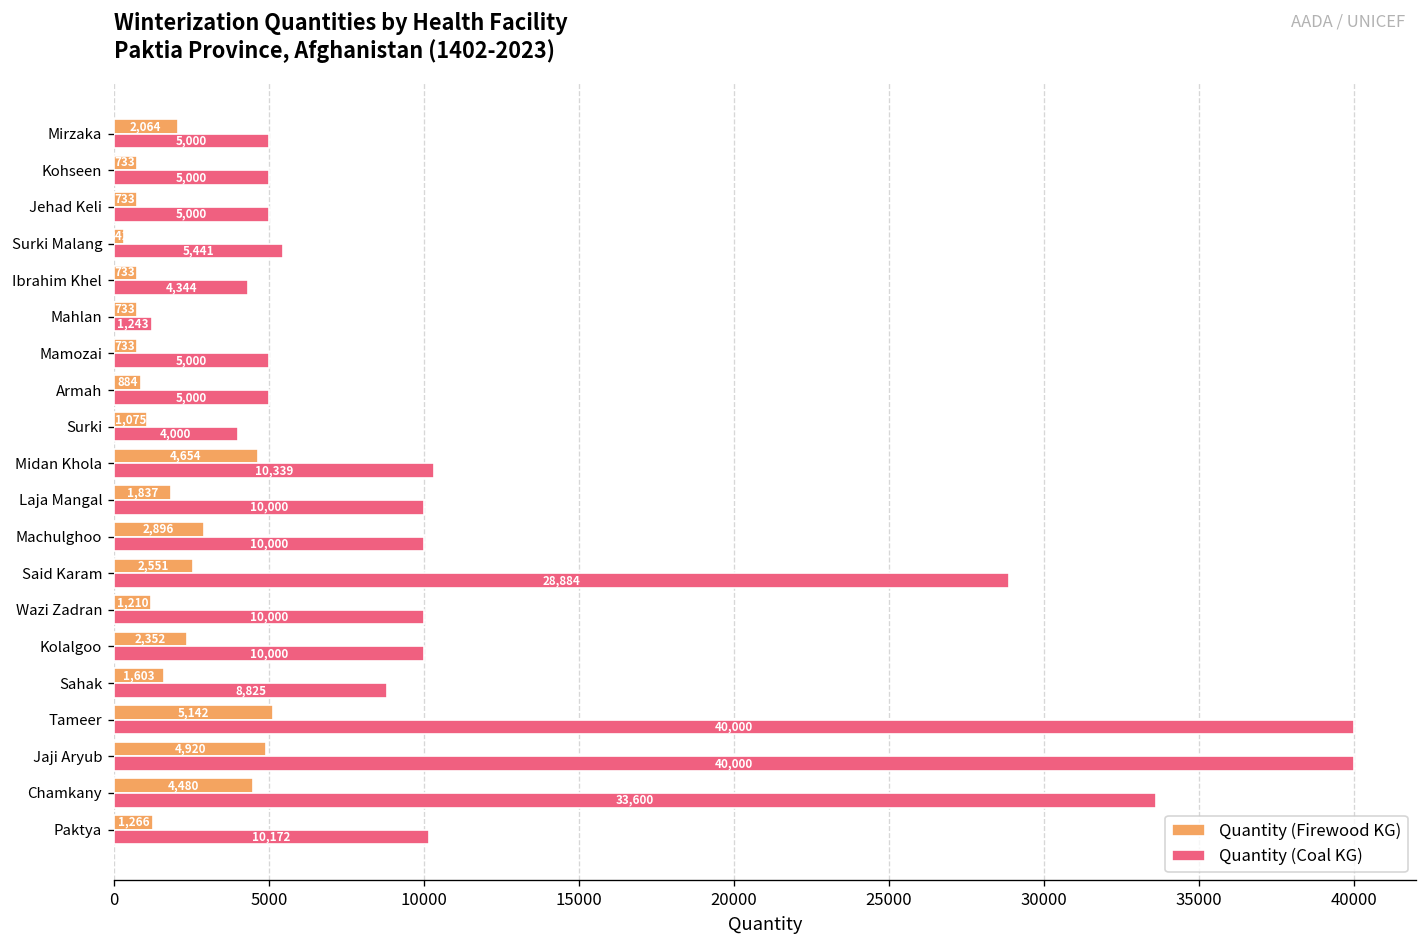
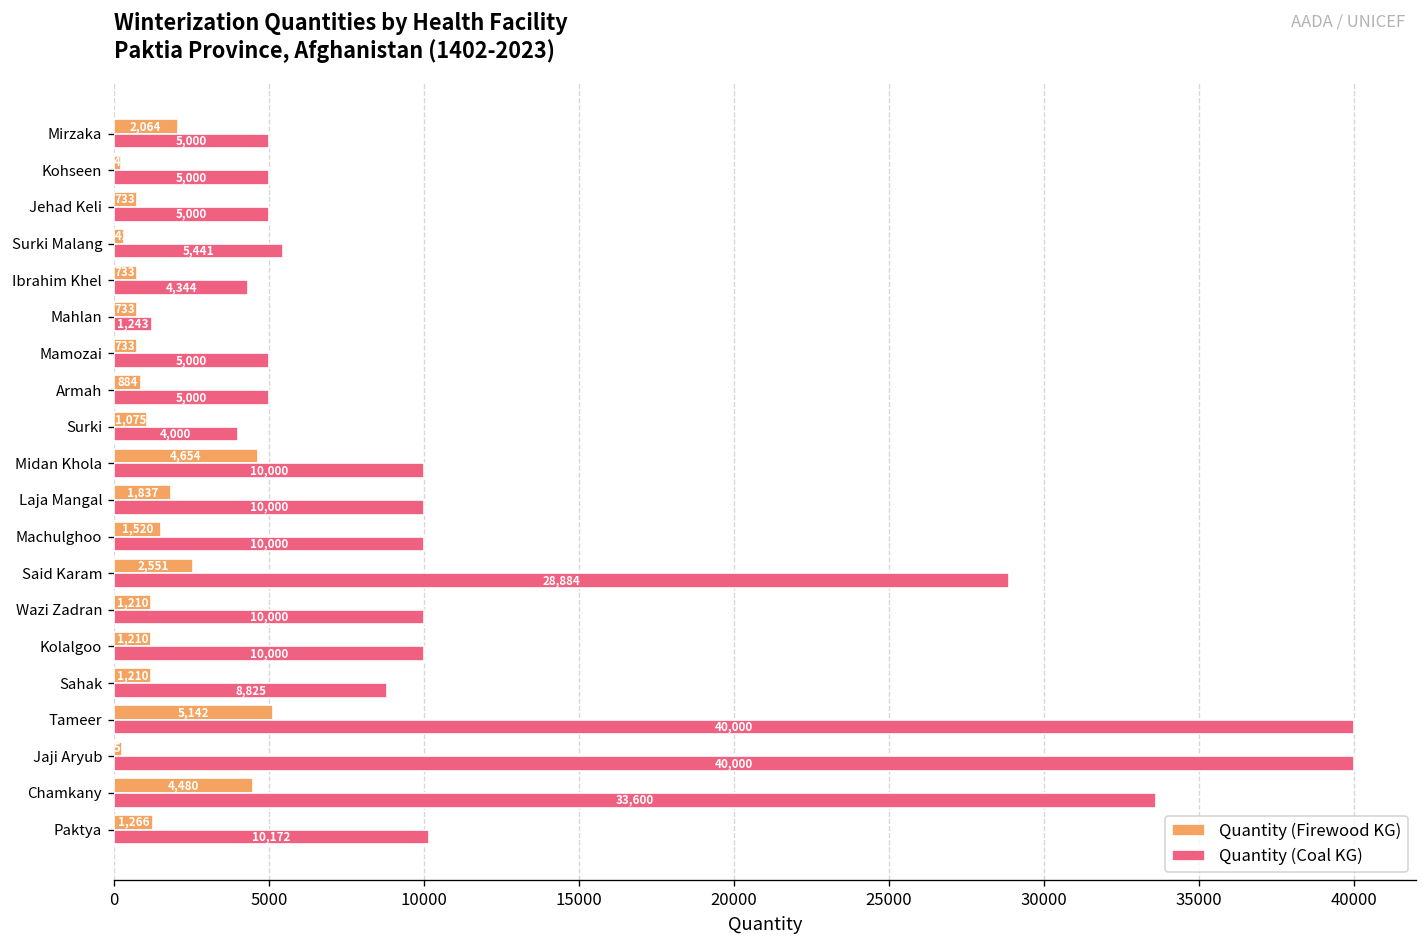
Quantity (Firewood KG), Kohseen: 700 -> 200
Quantity (Coal KG), Midan Khola: 10,339 -> 10,000
Quantity (Firewood KG), Machulghoo: 2,896 -> 1,520
Quantity (Firewood KG), Kolalgoo: 2,352 -> 1,210
Quantity (Firewood KG), Sahak: 1,603 -> 1,210
Quantity (Firewood KG), Jaji Aryub: 4900 -> 300
